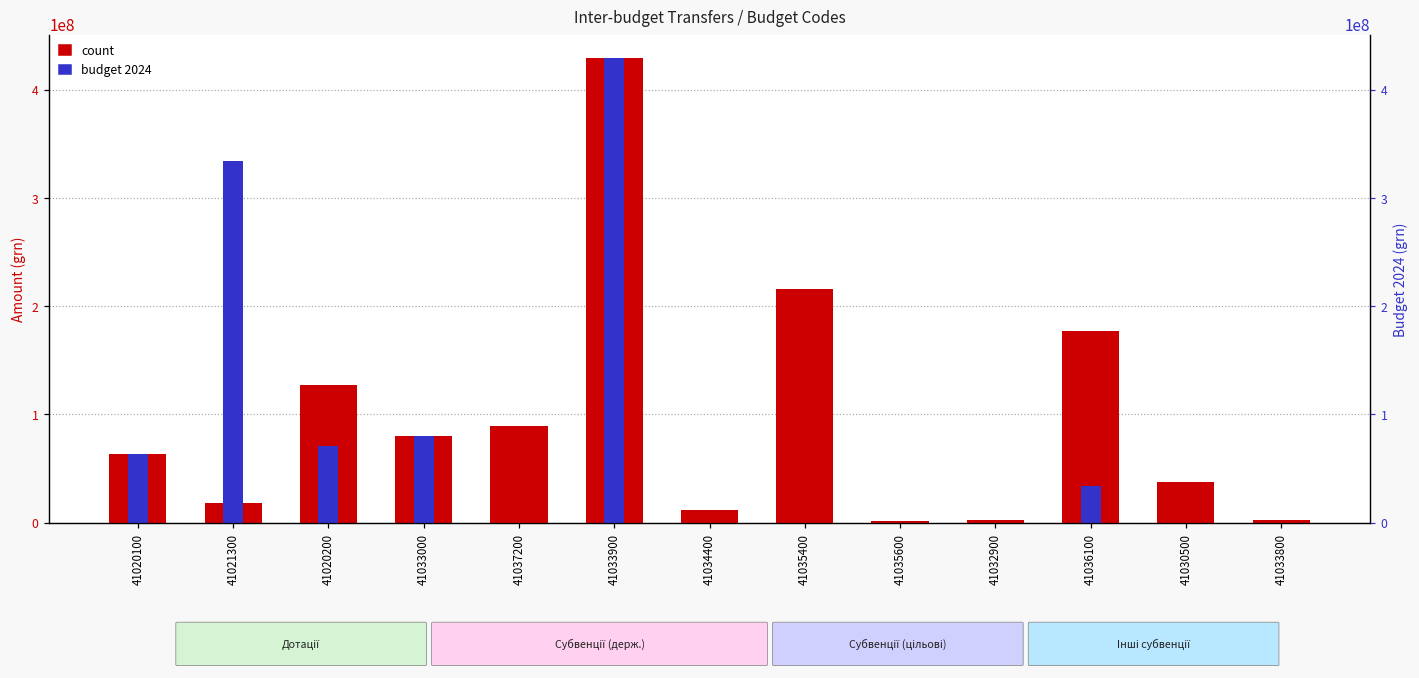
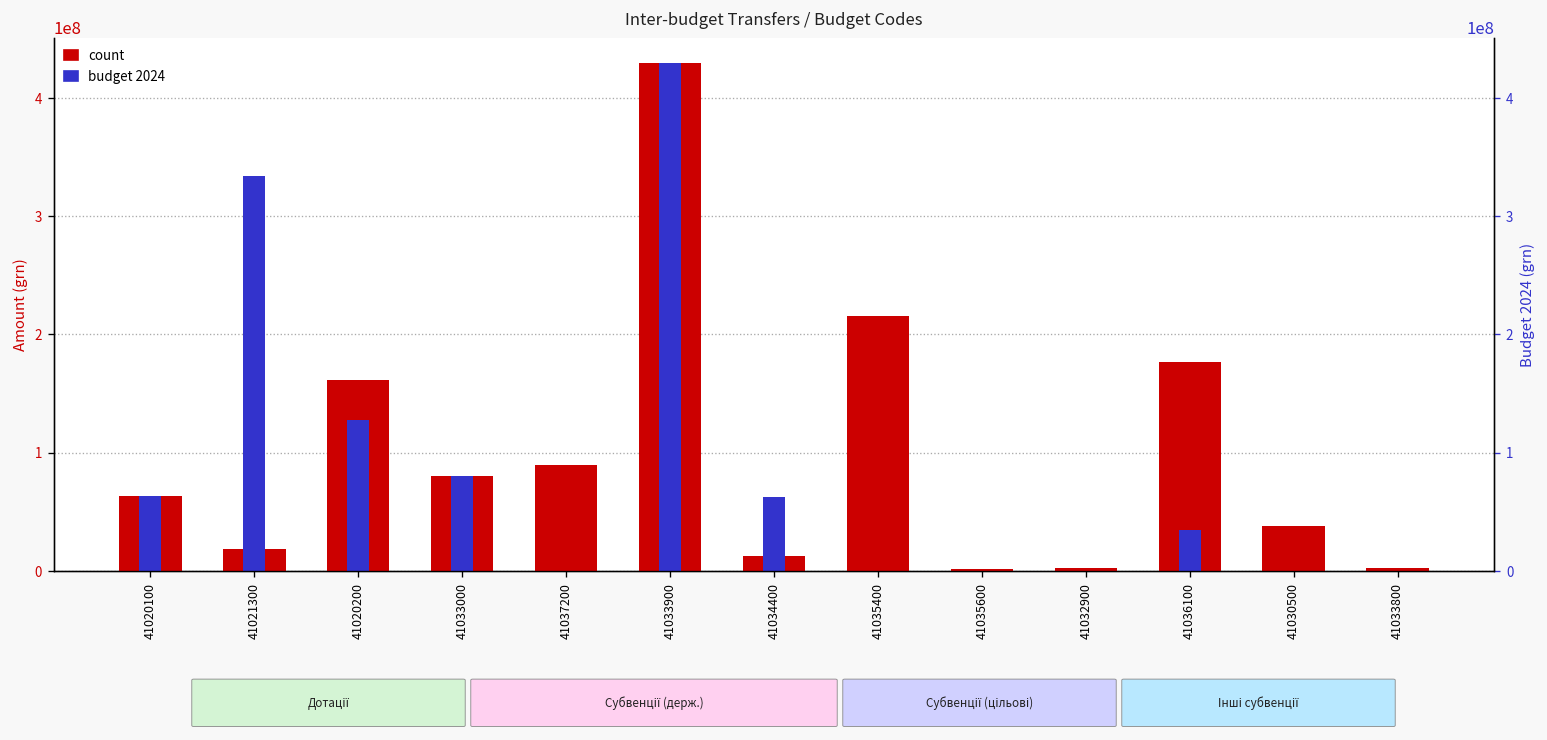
count, 41020200: 130000000 -> 160000000
budget 2024, 41020200: 70000000 -> 130000000
budget 2024, 41034400: 0 -> 60000000
